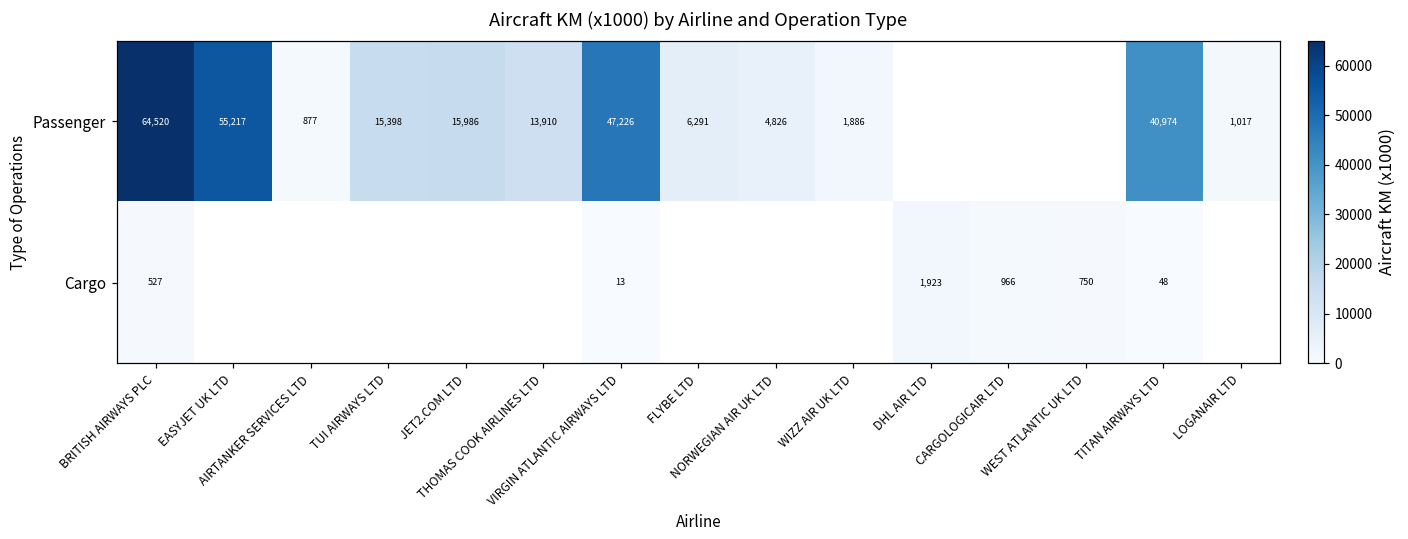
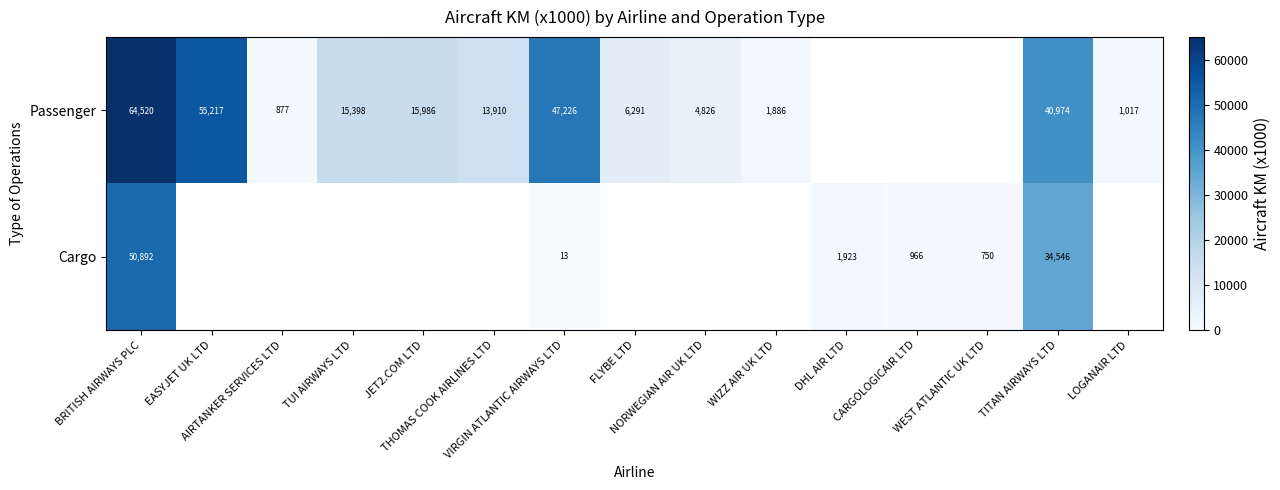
Cargo, BRITISH AIRWAYS PLC: 527 -> 50,892
Cargo, TITAN AIRWAYS LTD: 48 -> 34,546
